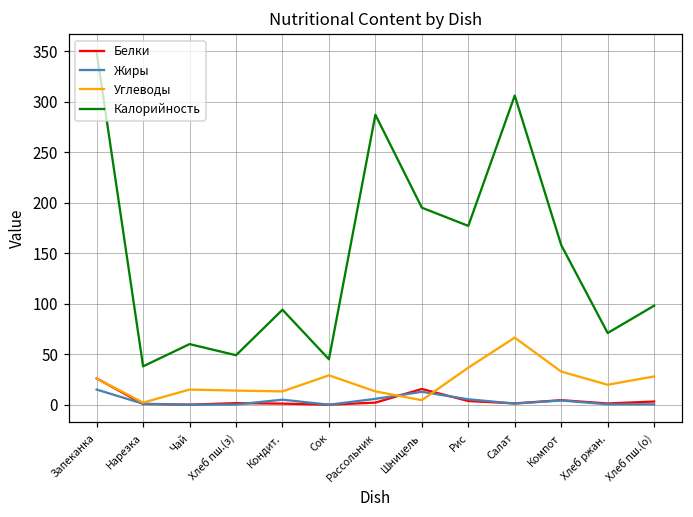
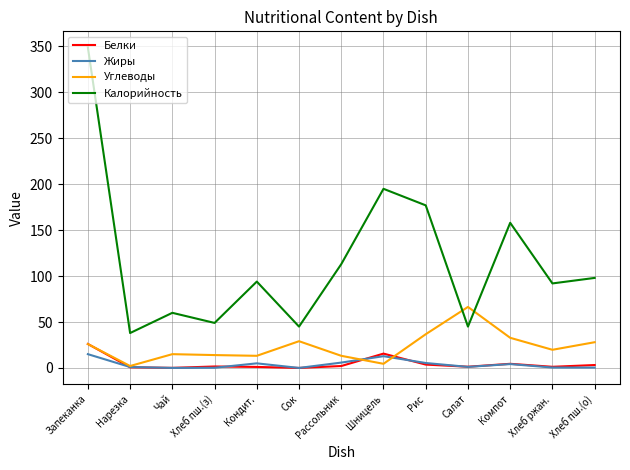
Калорийность, Рассольник: 290 -> 110
Калорийность, Салат: 310 -> 50
Калорийность, Хлеб ржан.: 70 -> 90
